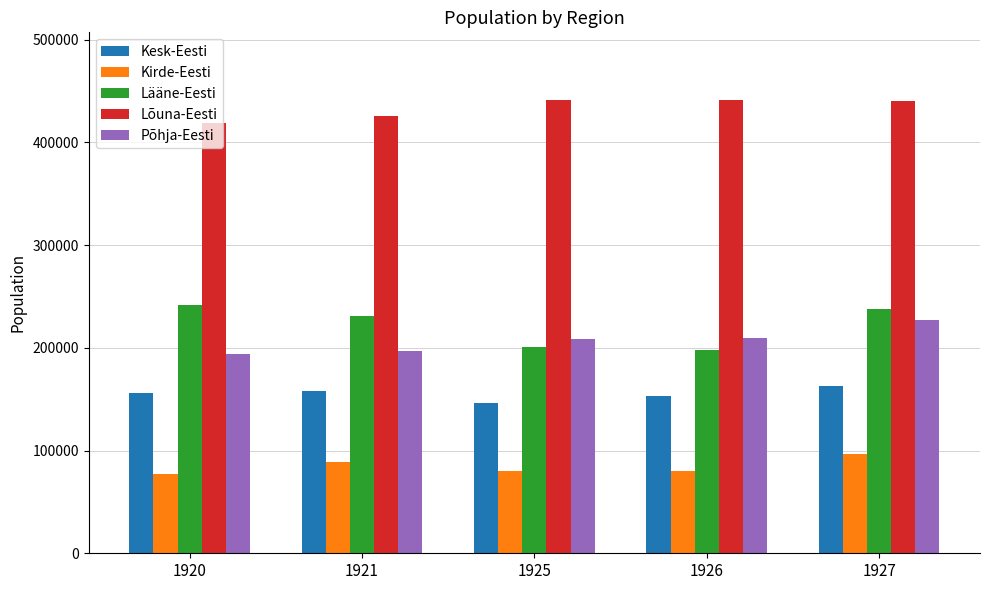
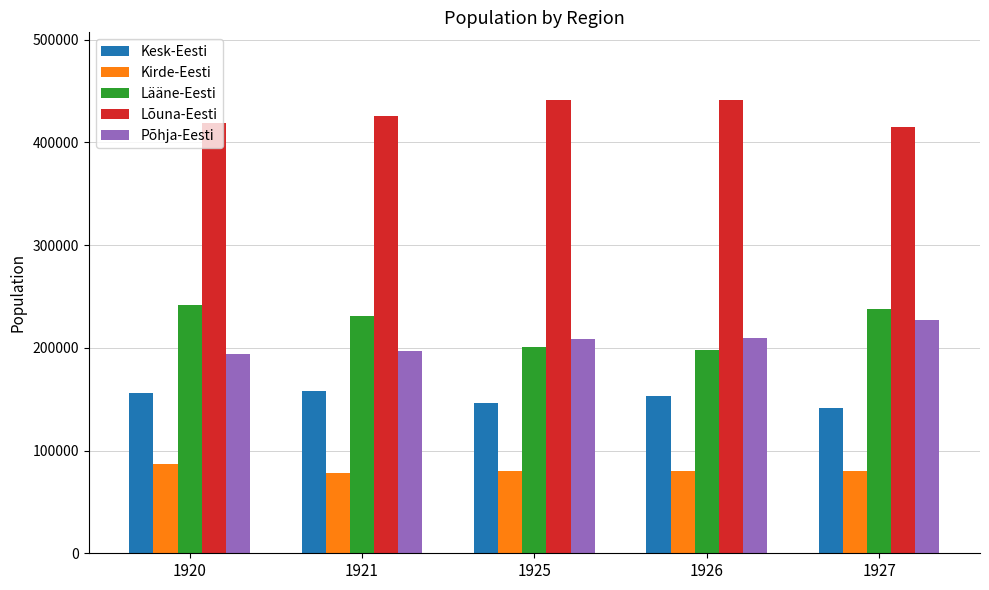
Kirde-Eesti, 1920: 77000 -> 87000
Kirde-Eesti, 1921: 89000 -> 79000
Kesk-Eesti, 1927: 163000 -> 142000
Kirde-Eesti, 1927: 96000 -> 80000
Lõuna-Eesti, 1927: 440000 -> 415000
